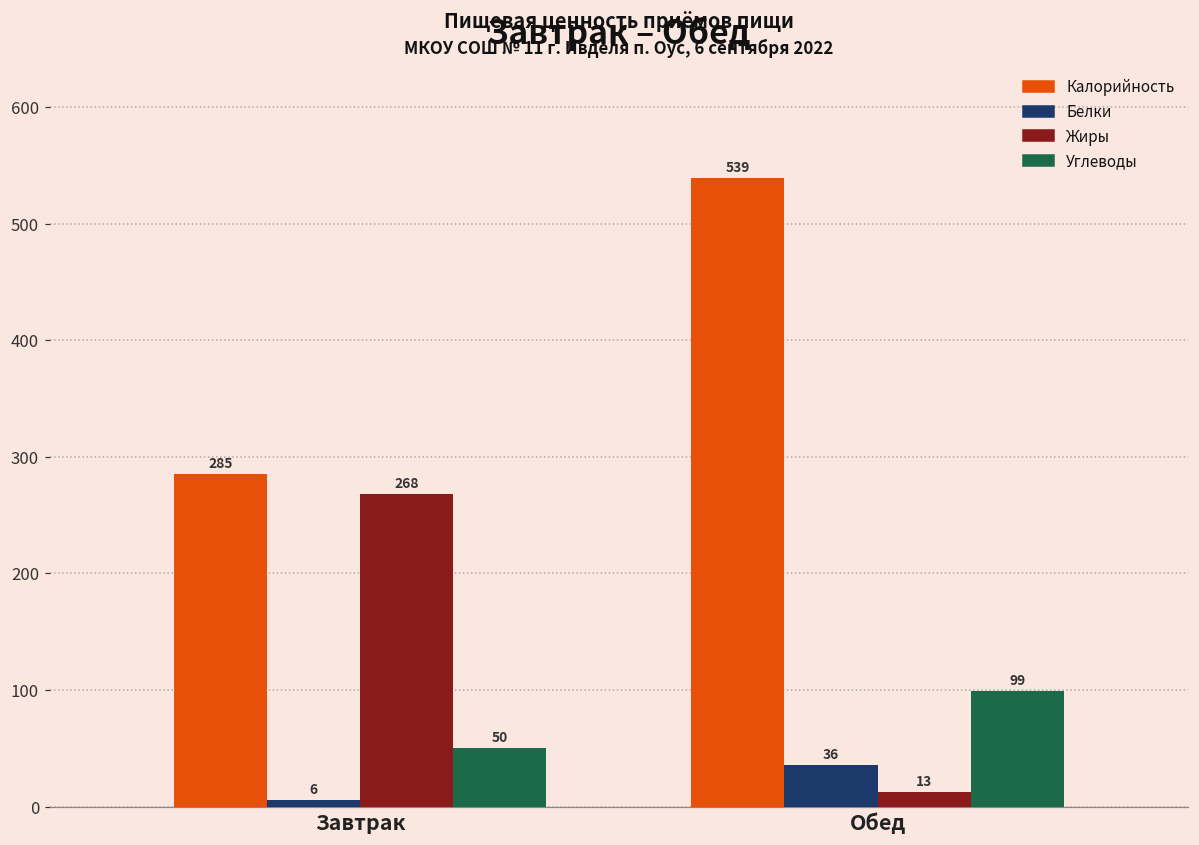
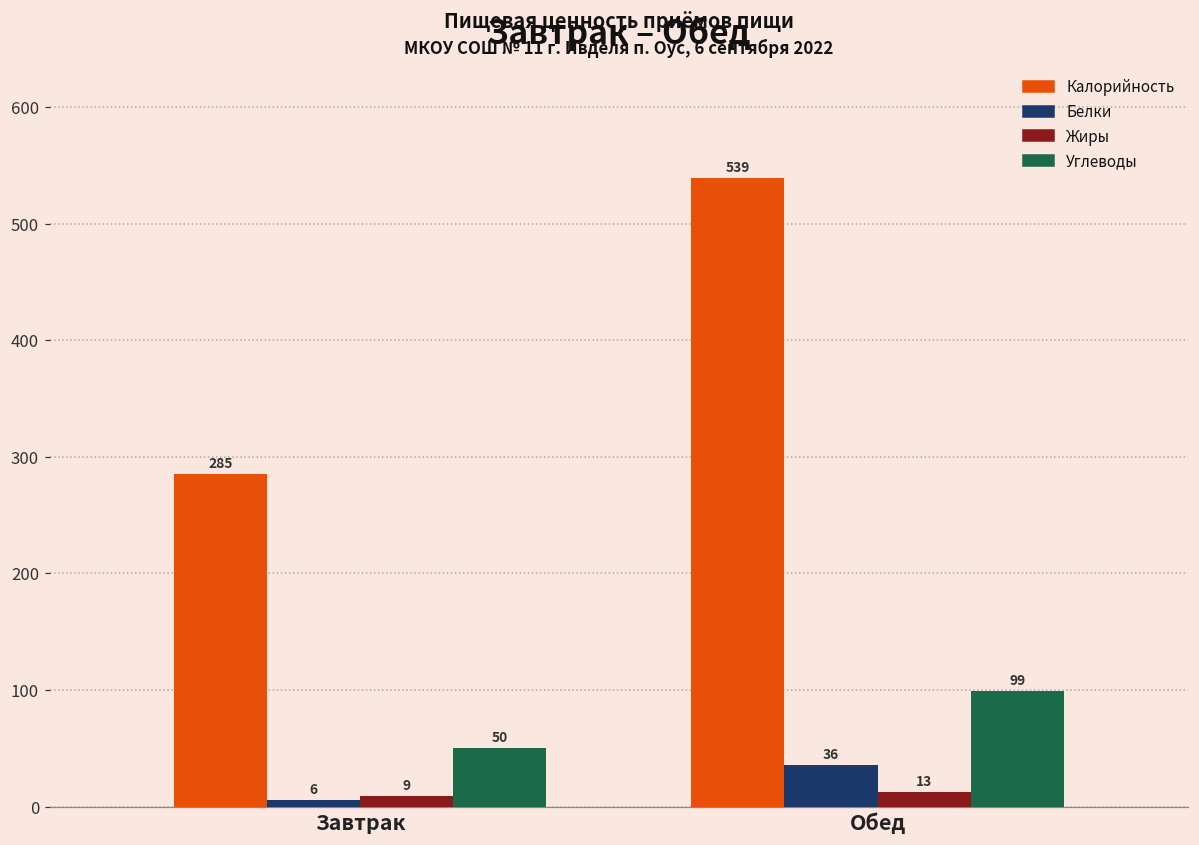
Жиры, Завтрак: 268 -> 9
